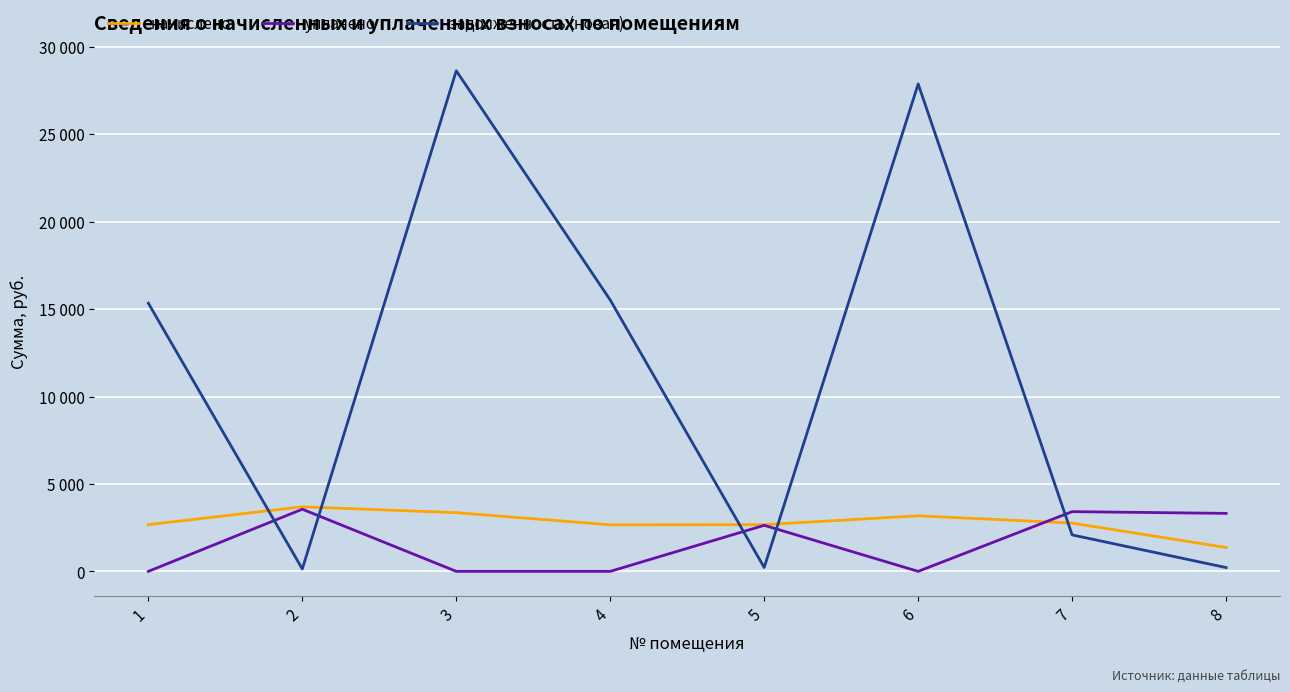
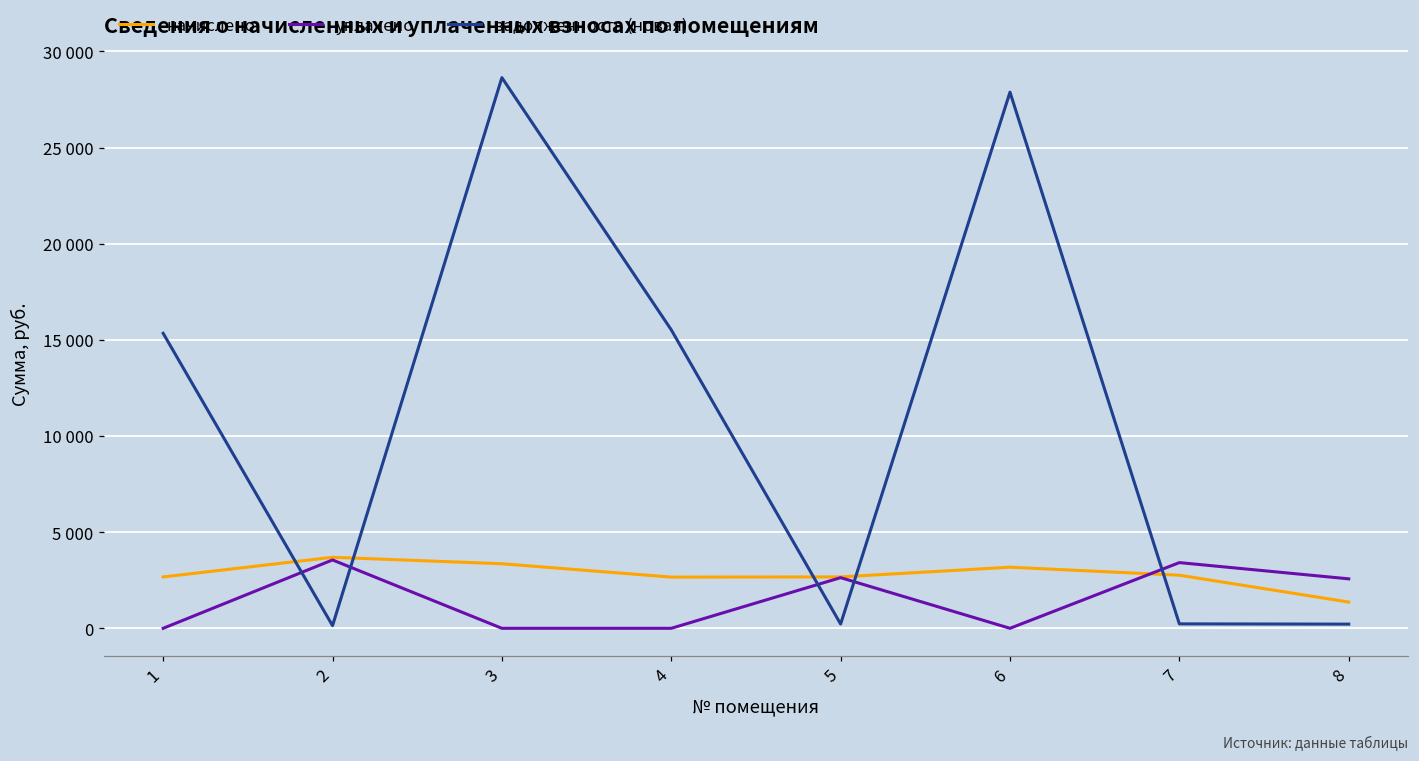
задолженность (новая), 7: 2100 -> 200
уплачено, 8: 3300 -> 2600
